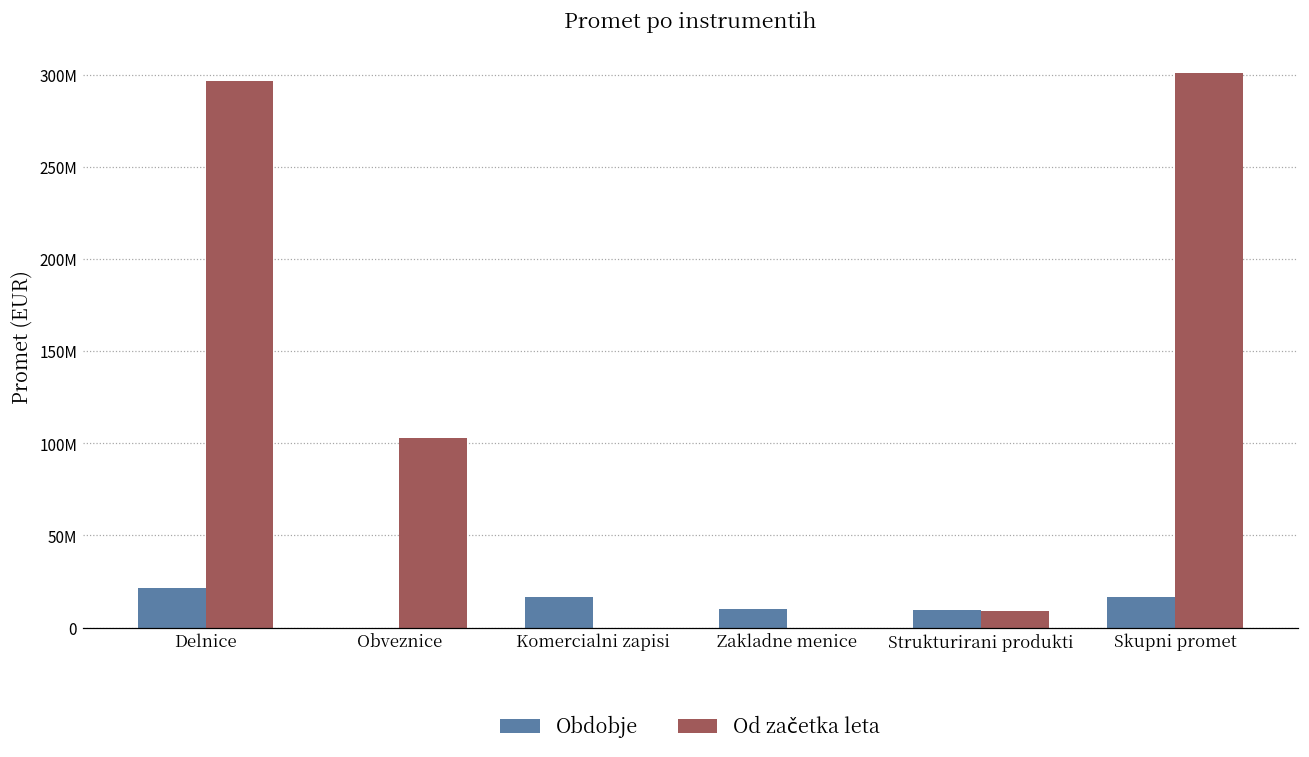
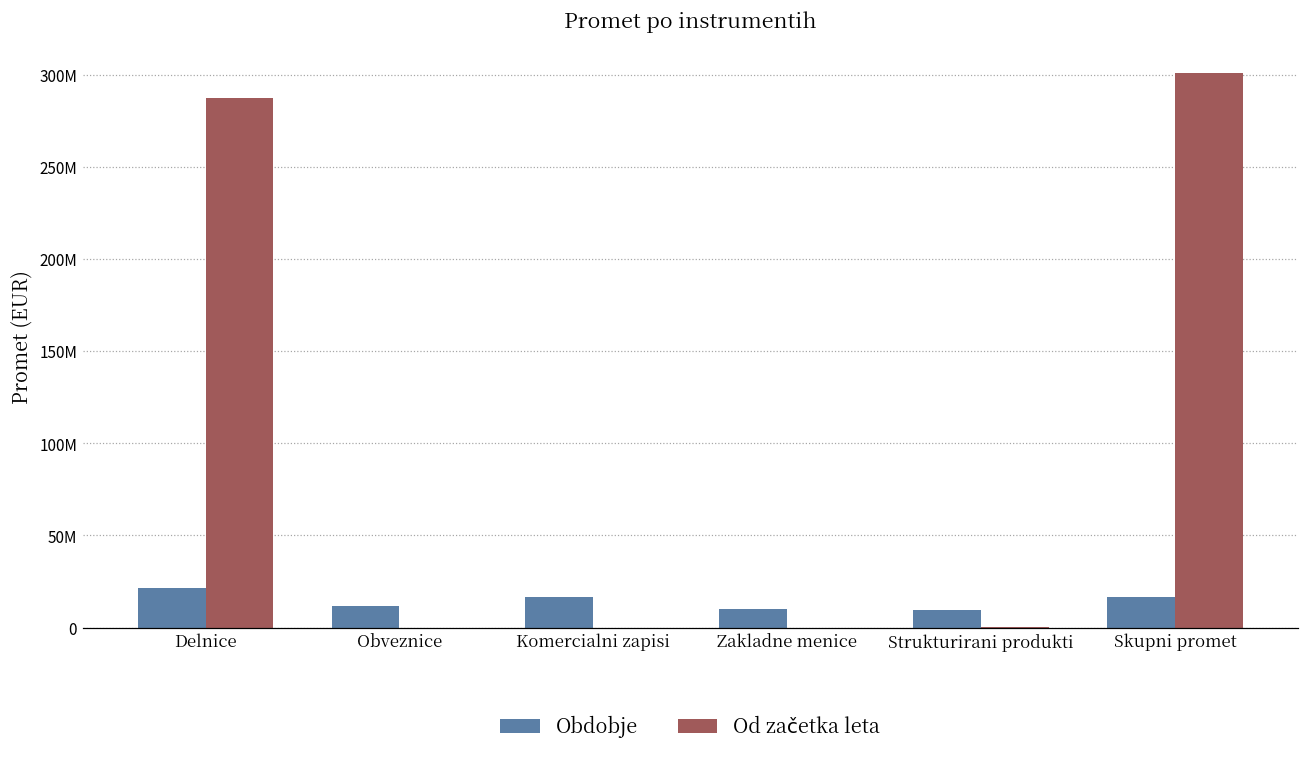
Od začetka leta, Delnice: 297000000 -> 287000000
Obdobje, Obveznice: 0 -> 12000000
Od začetka leta, Obveznice: 103000000 -> 0
Od začetka leta, Strukturirani produkti: 9000000 -> 0
